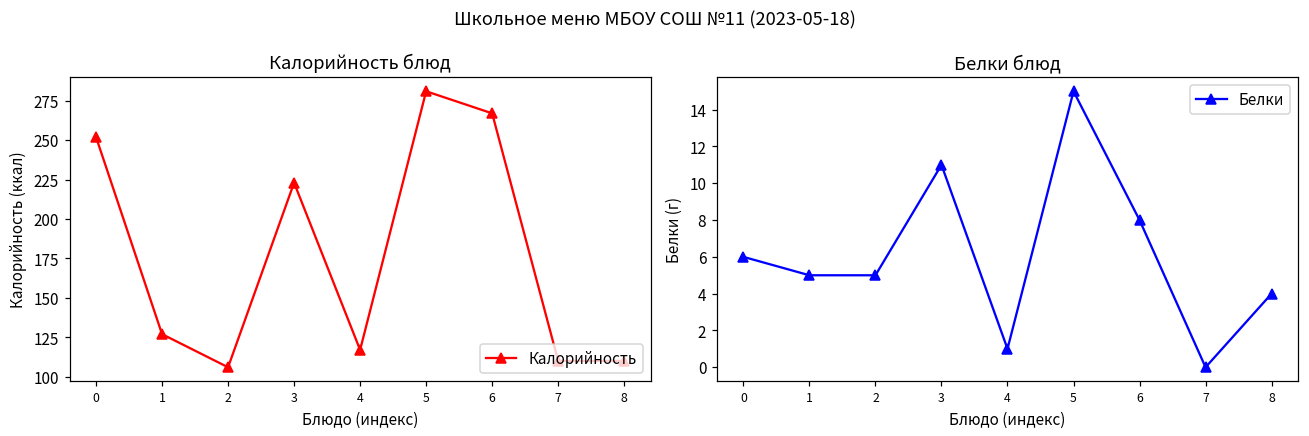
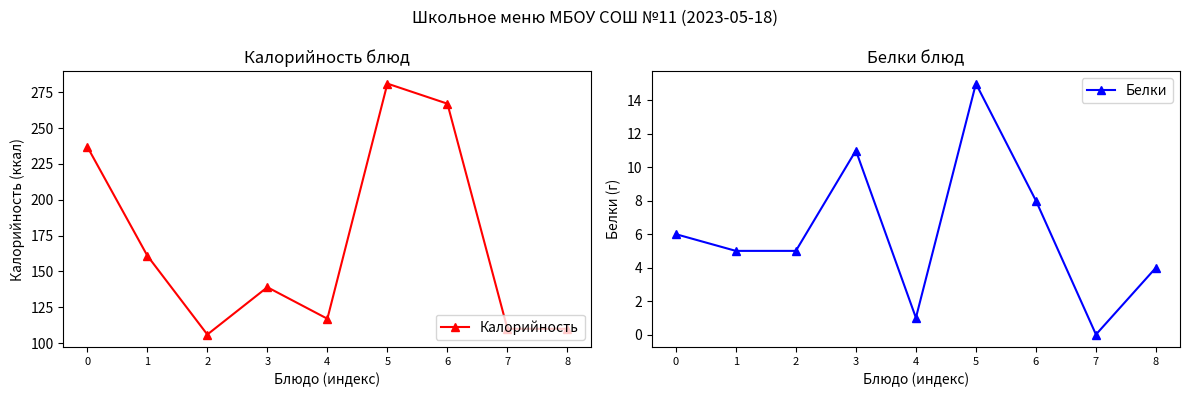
Калорийность блюд, 0: 252 -> 237
Калорийность блюд, 1: 127 -> 161
Калорийность блюд, 3: 223 -> 139
